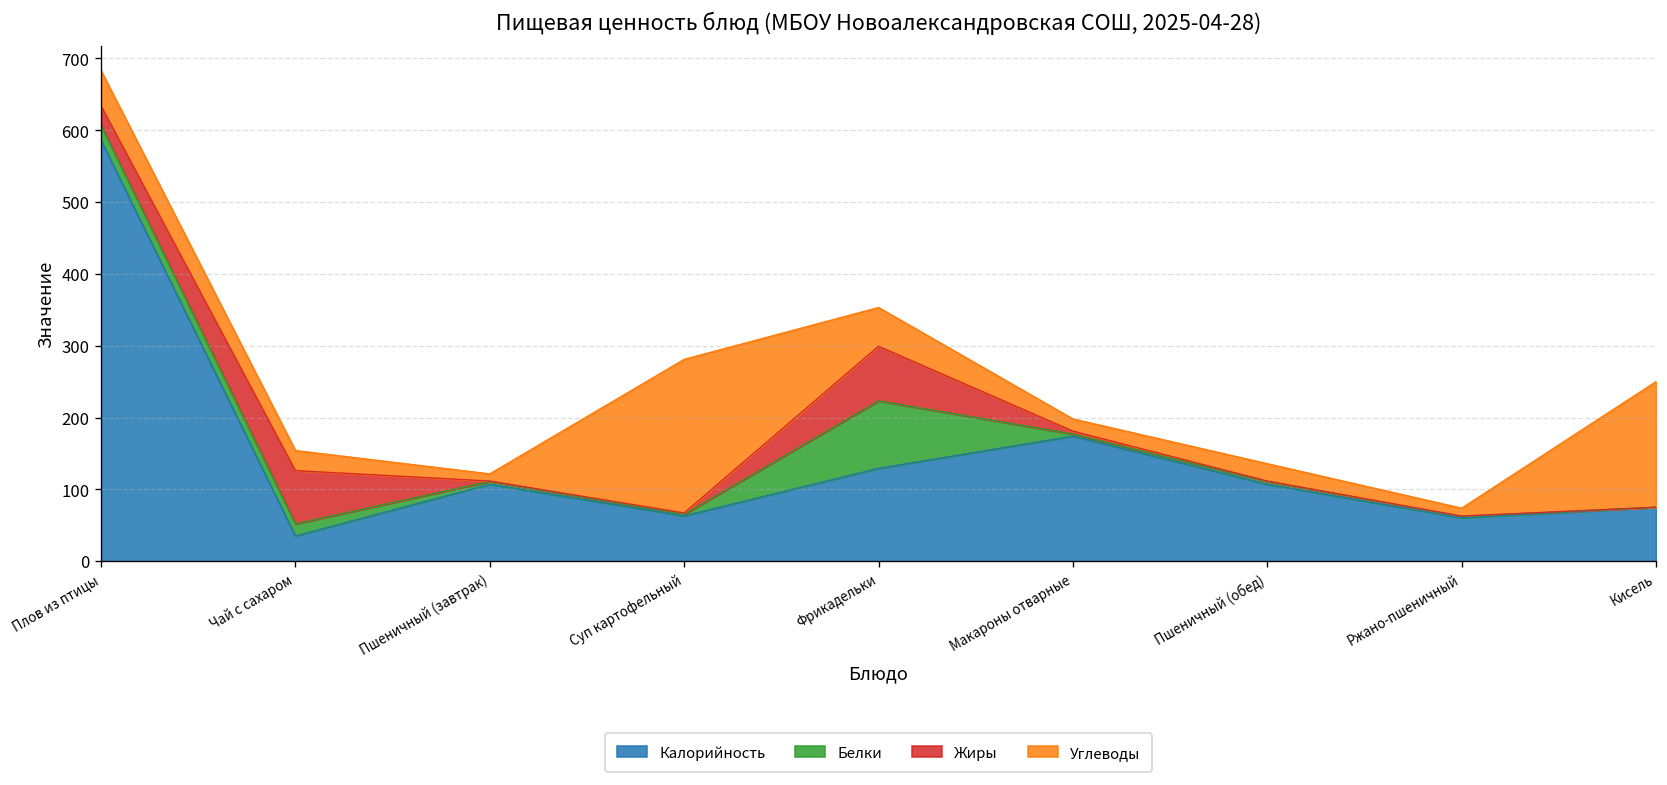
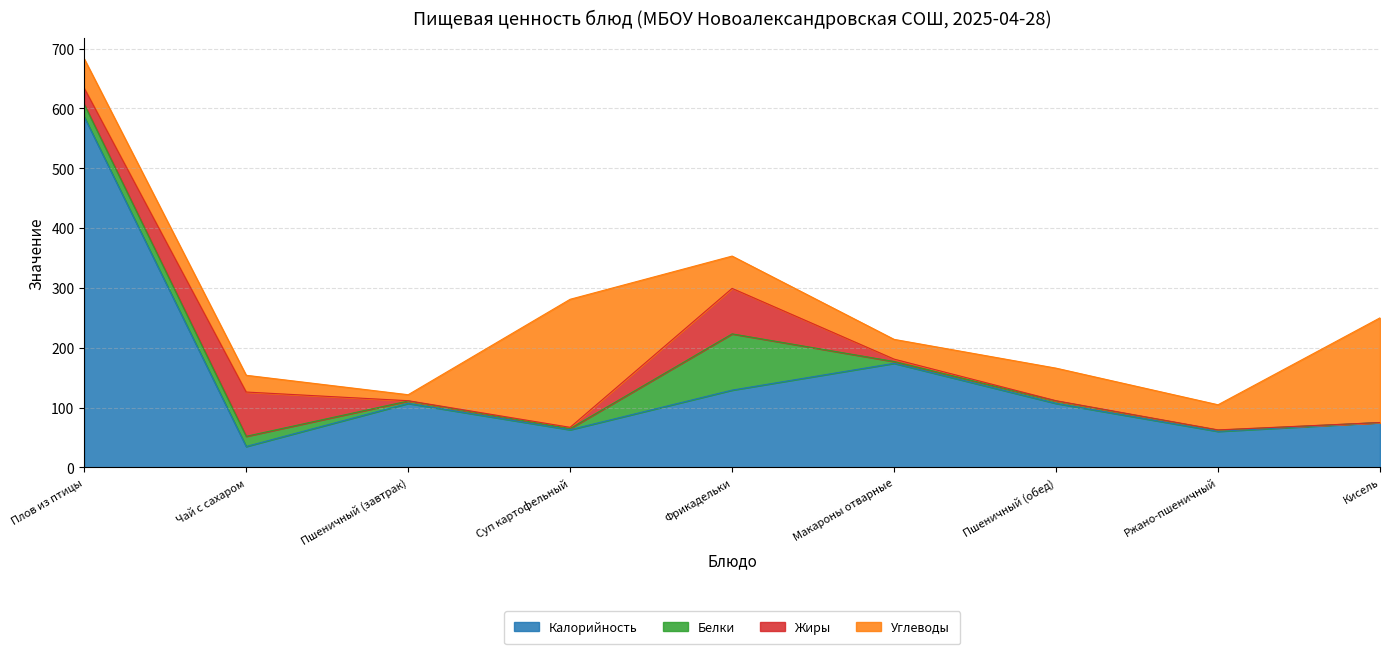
Углеводы, Макароны отварные: 20 -> 30
Углеводы, Пшеничный (обед): 20 -> 50
Углеводы, Ржано-пшеничный: 10 -> 40
